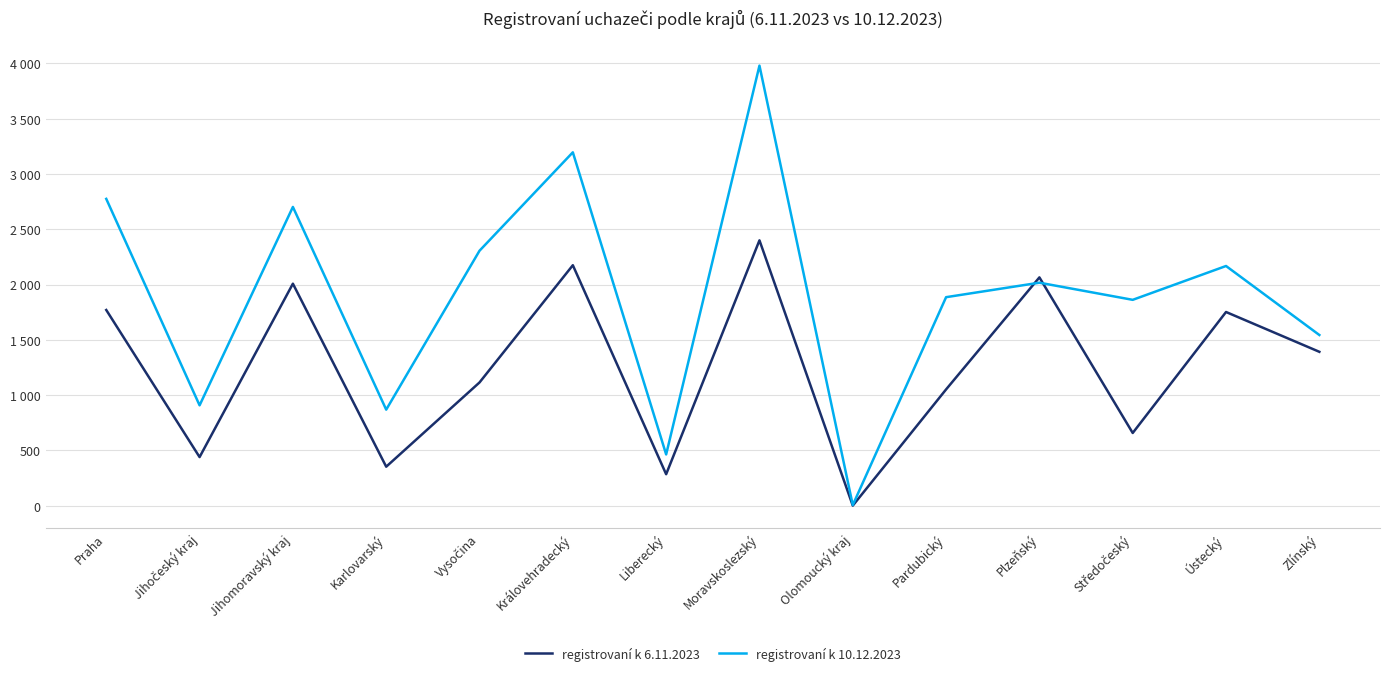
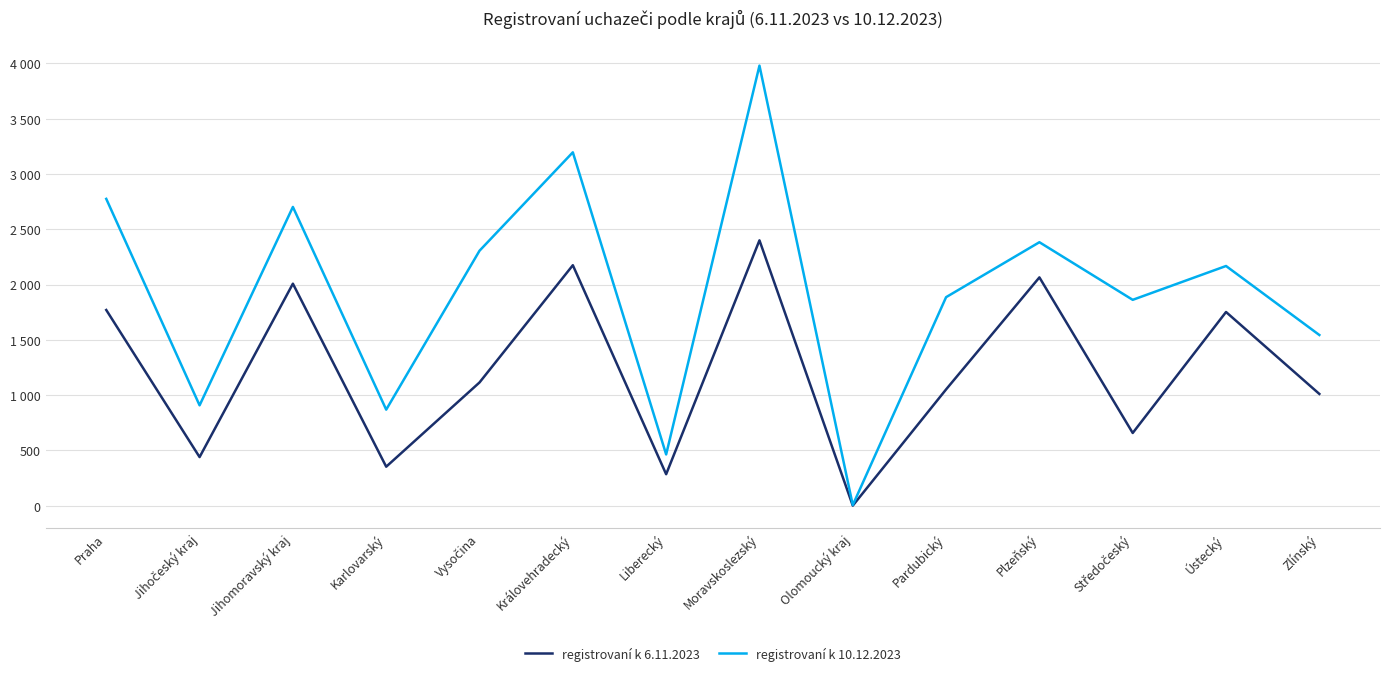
registrovaní k 10.12.2023, Plzeňský: 2020 -> 2380
registrovaní k 6.11.2023, Zlínský: 1390 -> 1010
